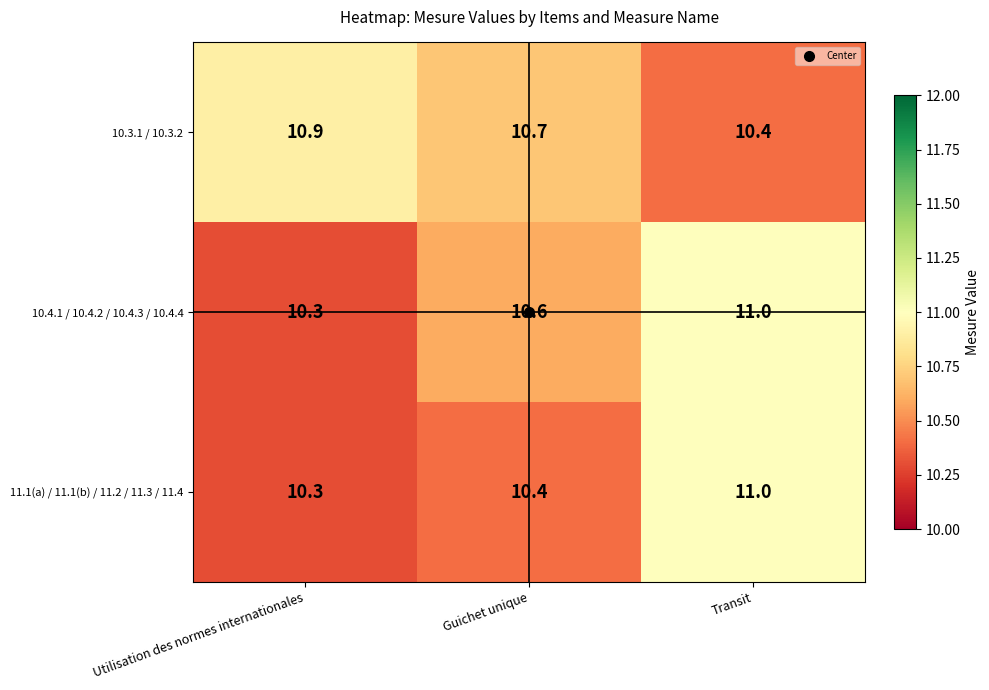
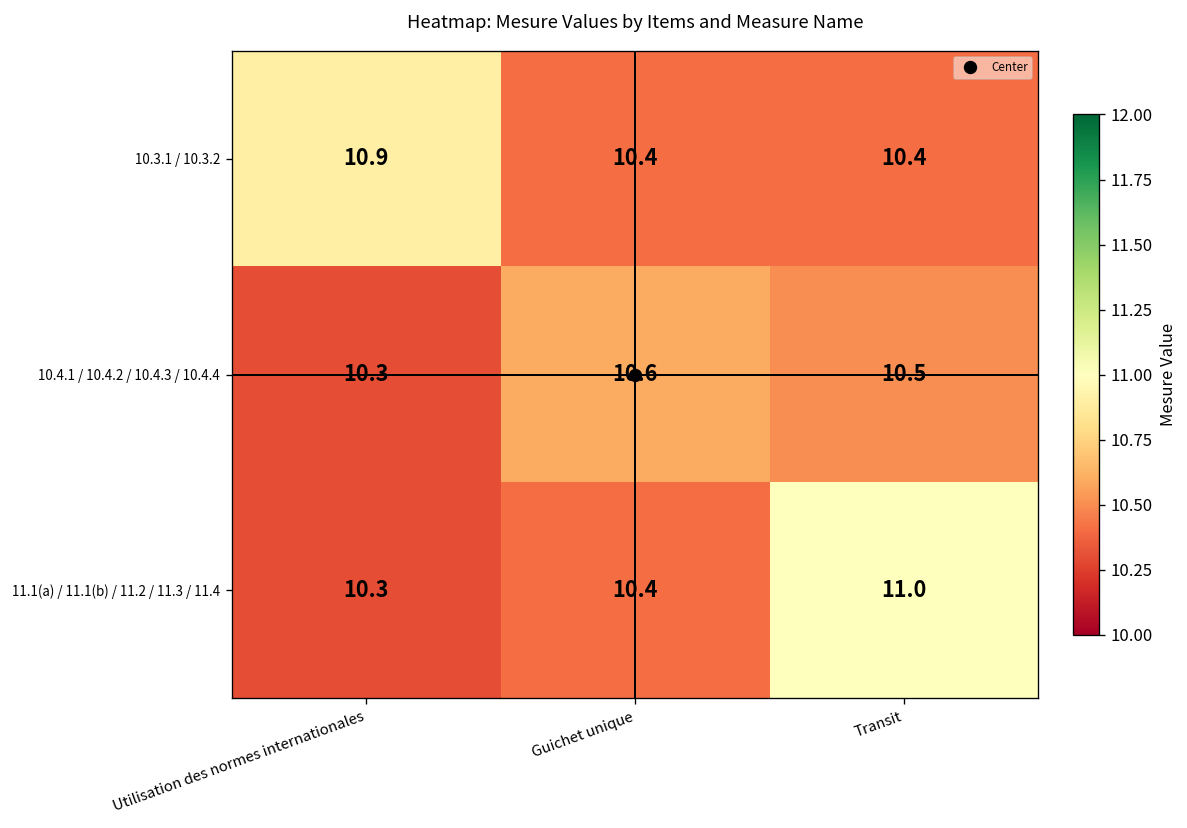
10.3.1 / 10.3.2, Guichet unique: 10.7 -> 10.4
10.4.1 / 10.4.2 / 10.4.3 / 10.4.4, Transit: 11.0 -> 10.5
